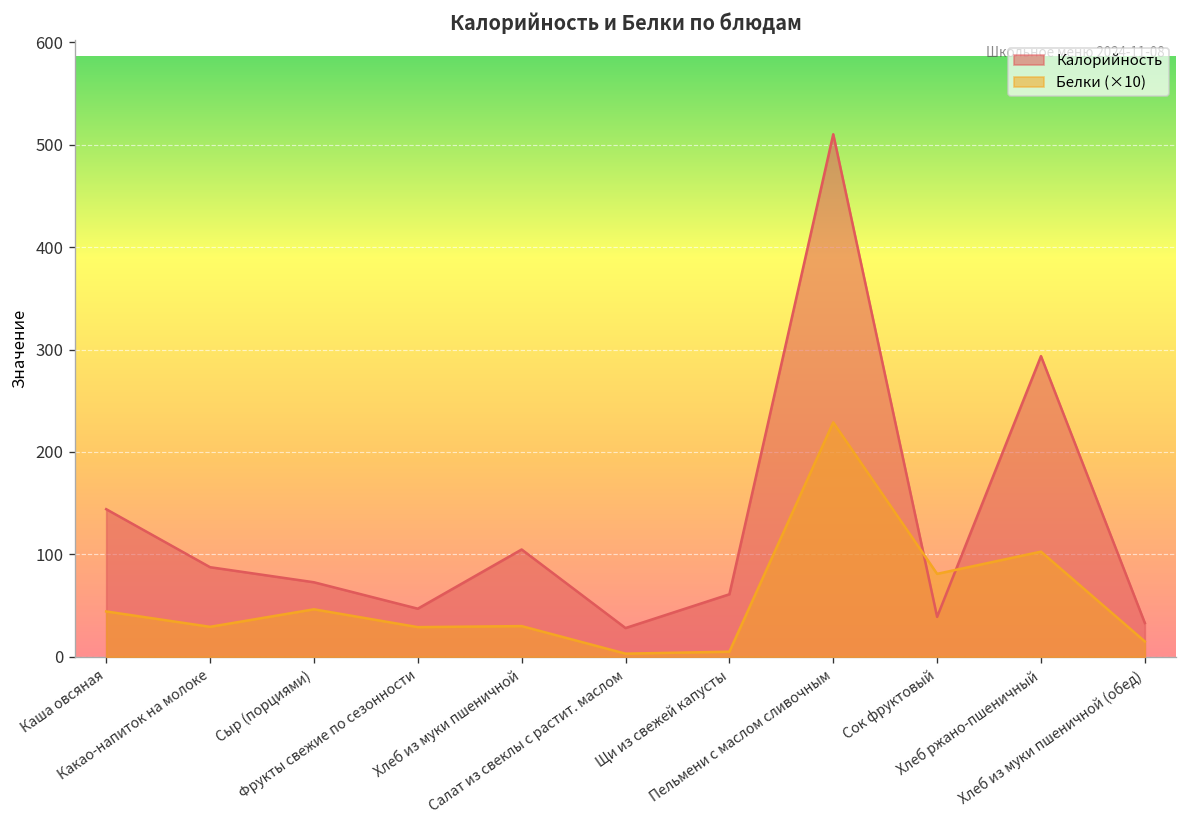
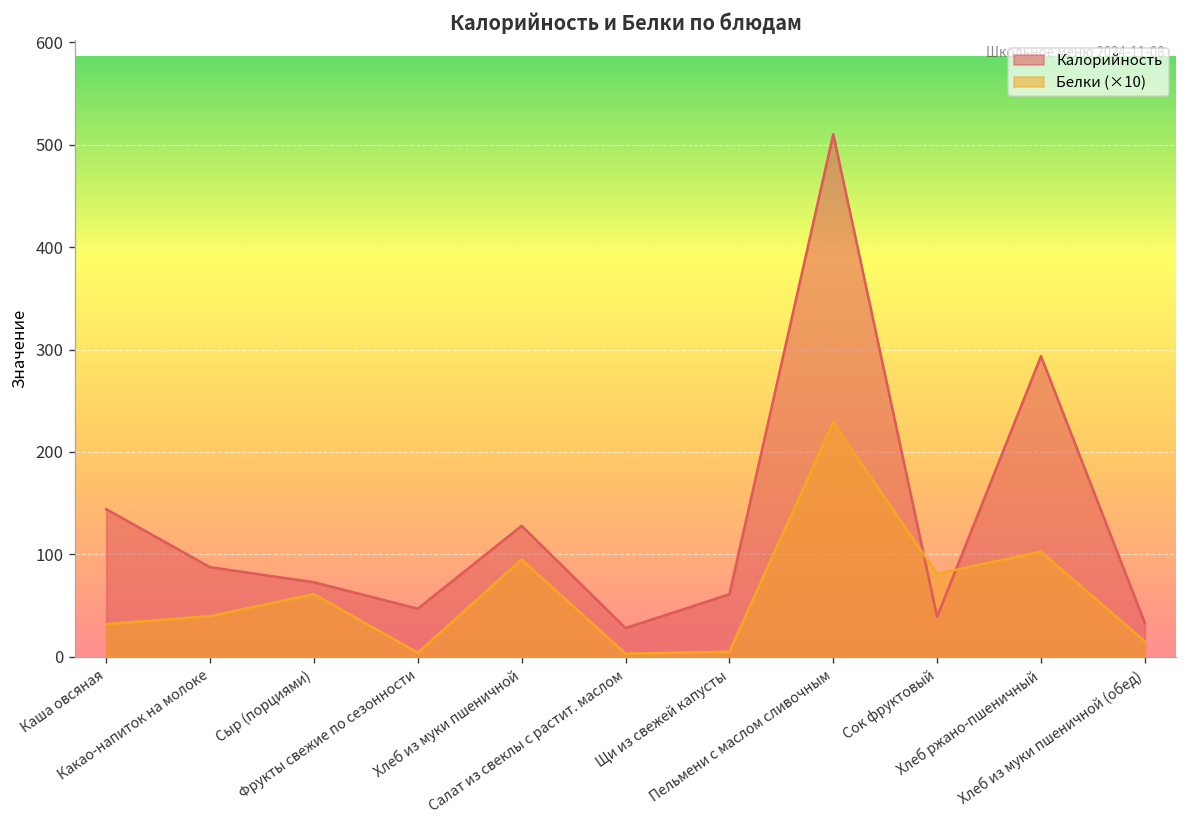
Белки (×10), Каша овсяная: 40 -> 30
Белки (×10), Какао-напиток на молоке: 30 -> 40
Белки (×10), Сыр (порциями): 50 -> 60
Белки (×10), Фрукты свежие по сезонности: 30 -> 0
Калорийность, Хлеб из муки пшеничной: 100 -> 130
Белки (×10), Хлеб из муки пшеничной: 30 -> 100
